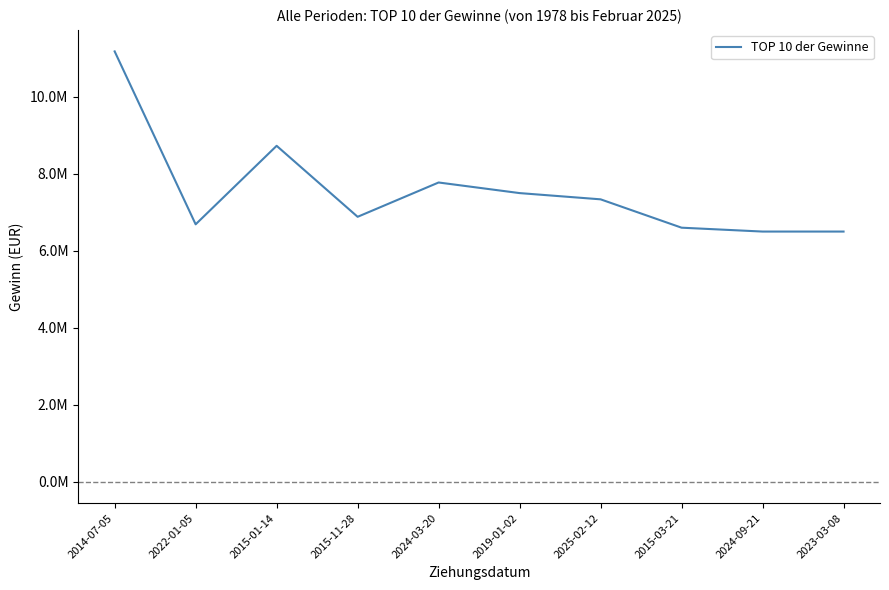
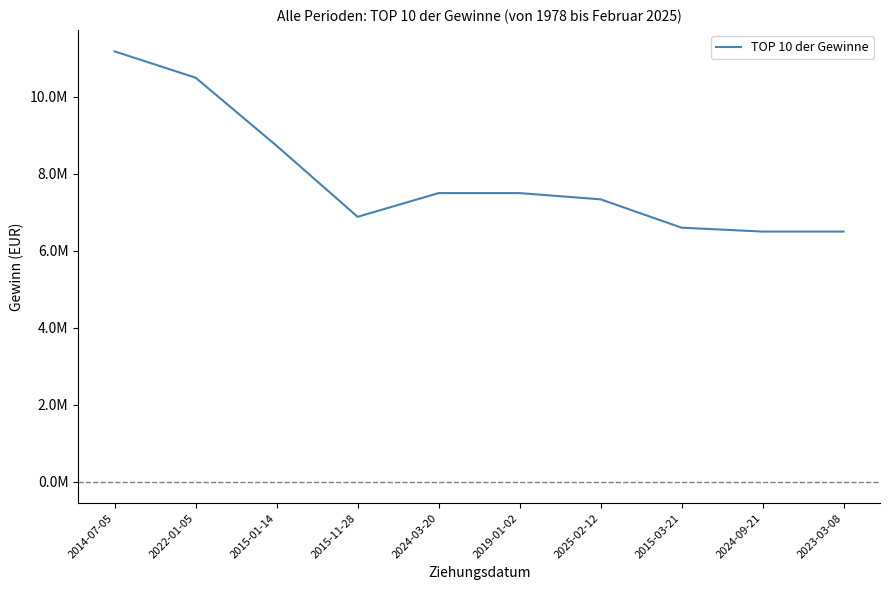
2022-01-05: 6700000 -> 10500000
2024-03-20: 7800000 -> 7500000
